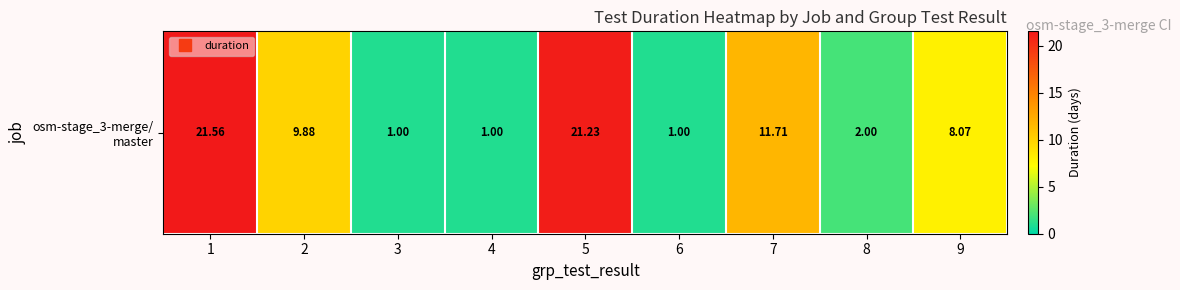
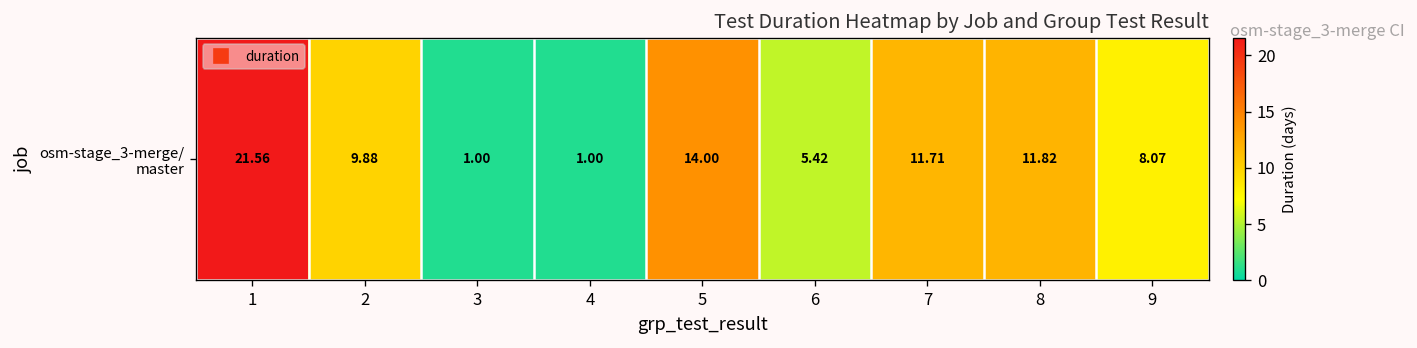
osm-stage_3-merge/ master, 5: 21.23 -> 14.00
osm-stage_3-merge/ master, 6: 1.00 -> 5.42
osm-stage_3-merge/ master, 8: 2.00 -> 11.82
